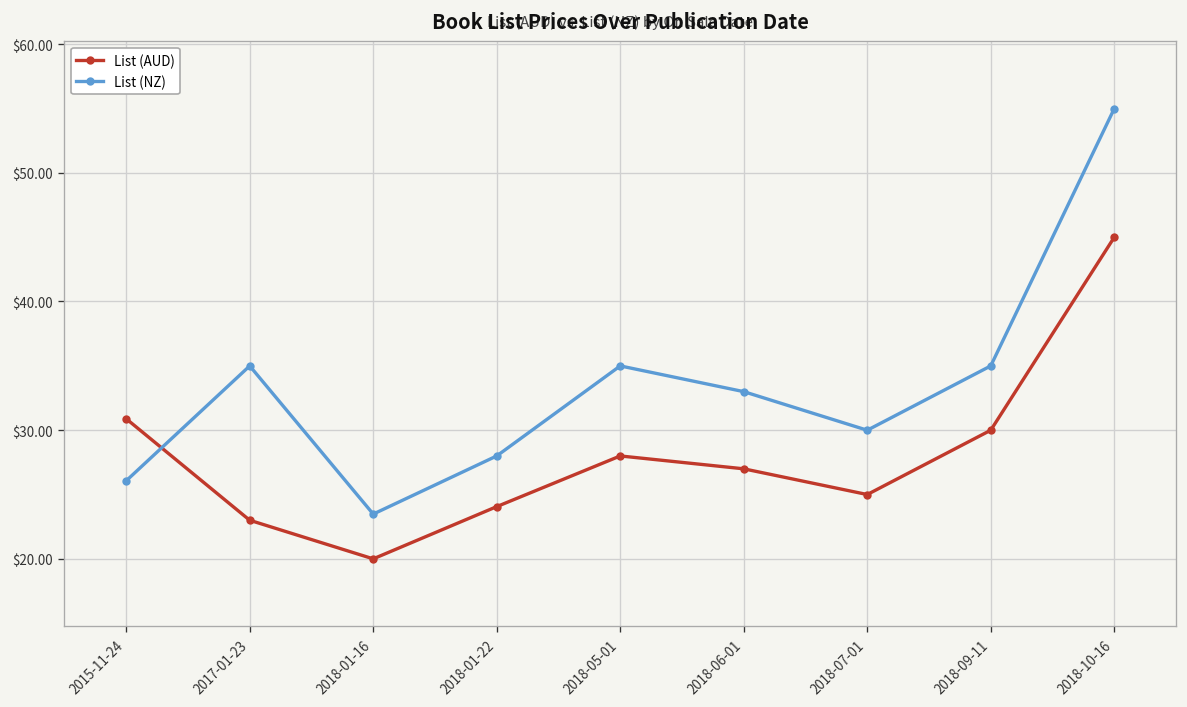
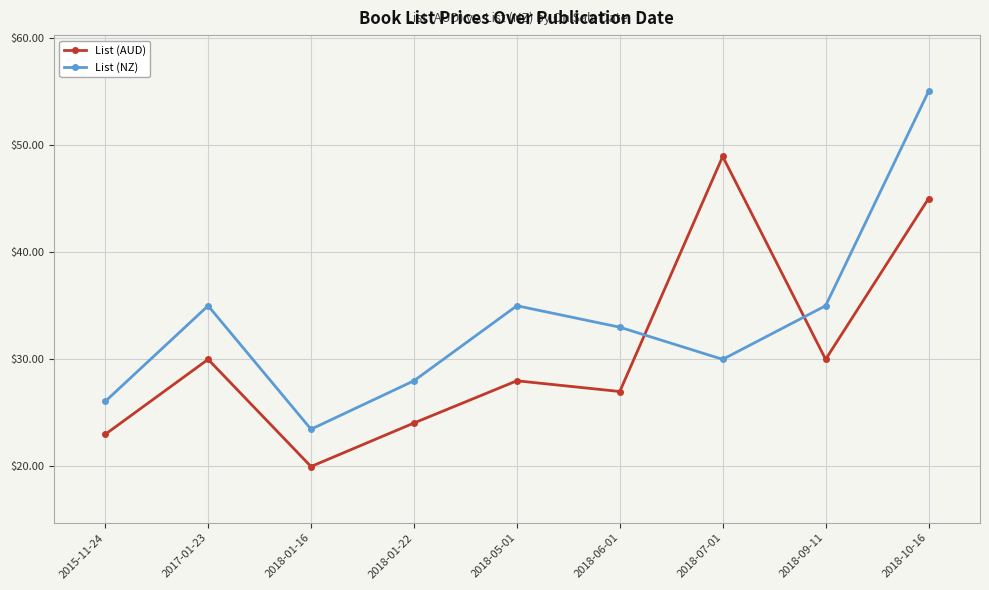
List (AUD), 2015-11-24: $30.9 -> $23.0
List (AUD), 2017-01-23: $23.0 -> $30.0
List (AUD), 2018-07-01: $25.0 -> $48.9
